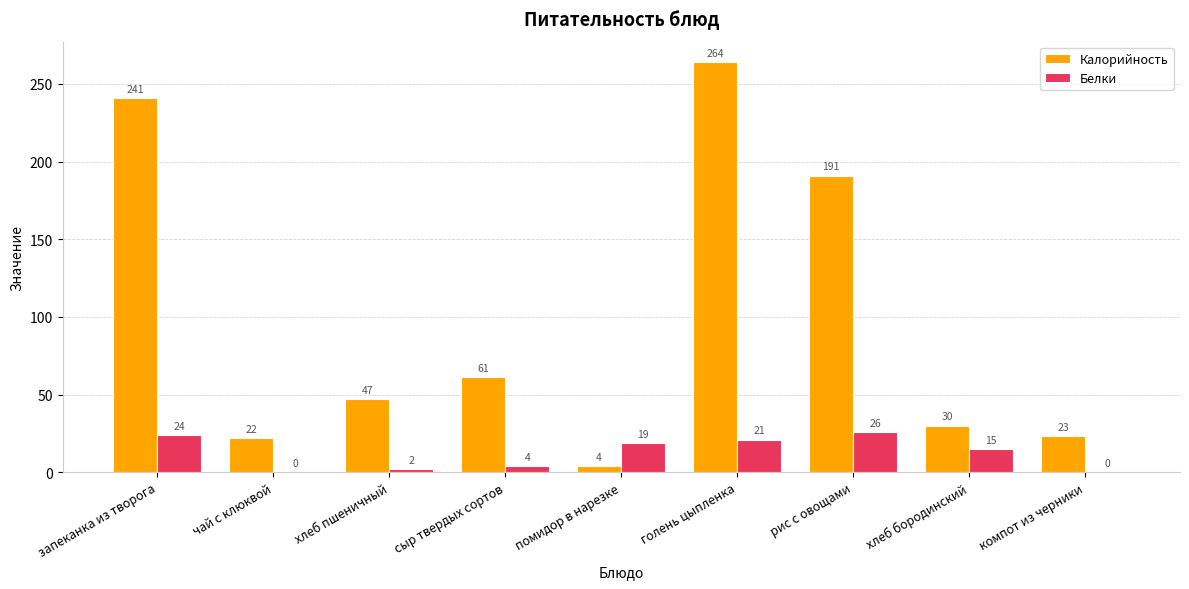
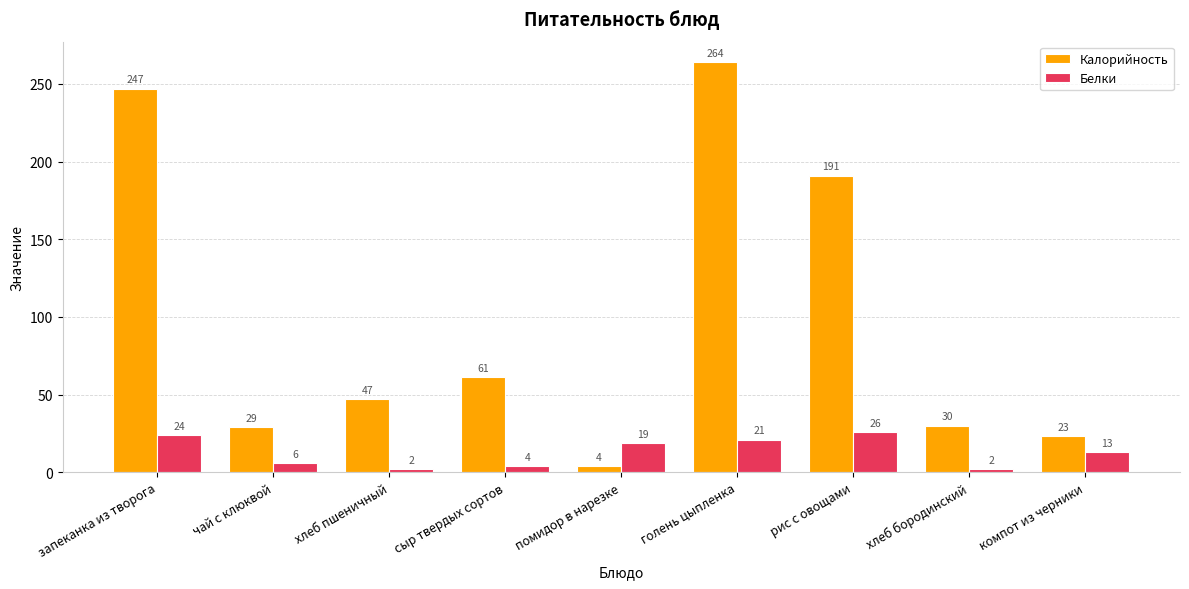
Калорийность, запеканка из творога: 241 -> 247
Калорийность, чай с клюквой: 22 -> 29
Белки, чай с клюквой: 0 -> 6
Белки, хлеб бородинский: 15 -> 2
Белки, компот из черники: 0 -> 13
